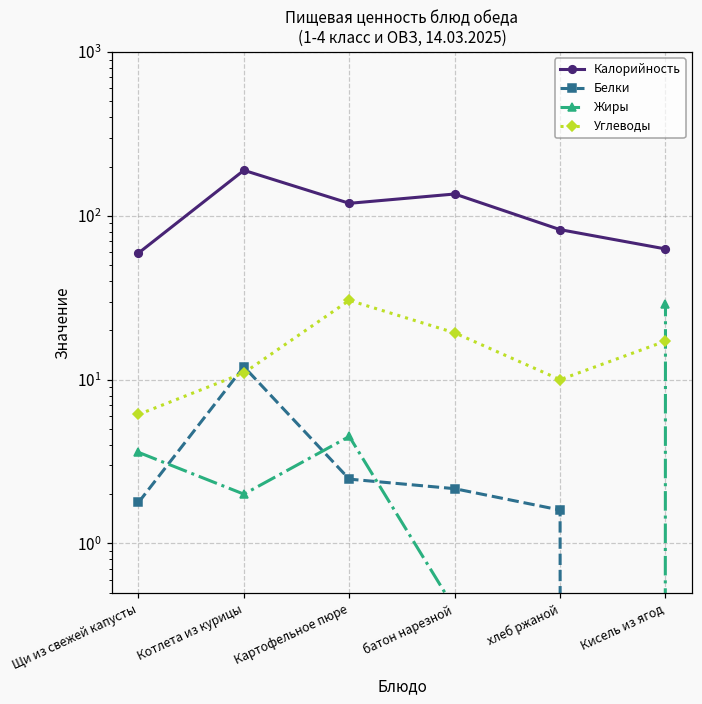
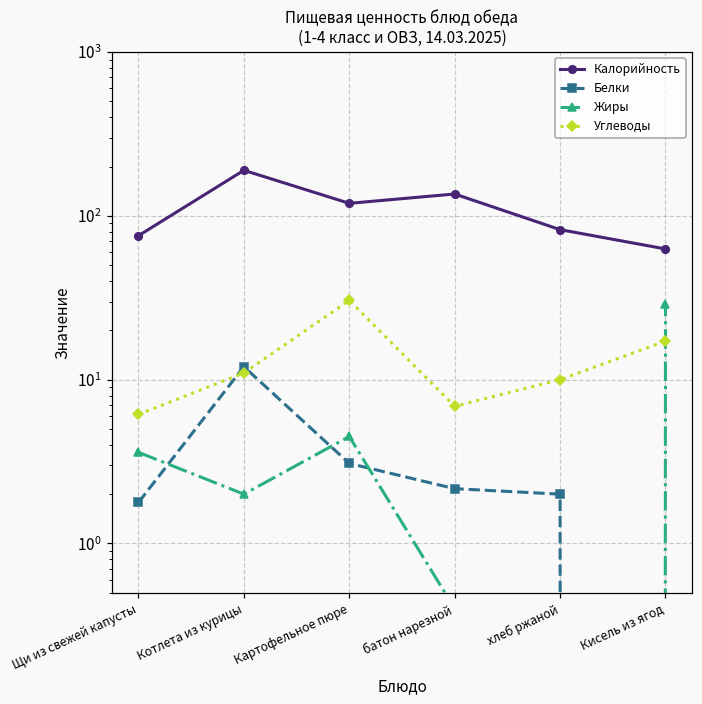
Калорийность, Щи из свежей капусты: 59 -> 80
Белки, Картофельное пюре: 2.5 -> 3.1
Углеводы, батон нарезной: 19 -> 7
Белки, хлеб ржаной: 1.6 -> 2.0
